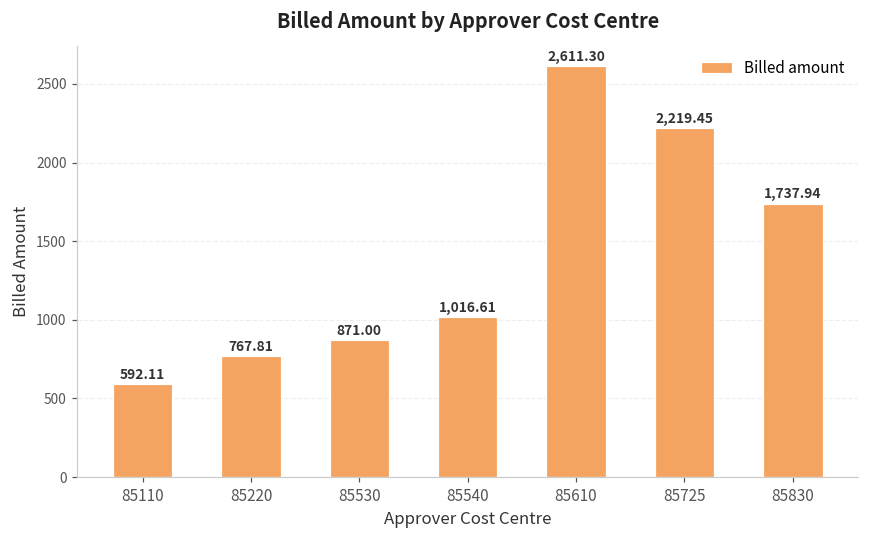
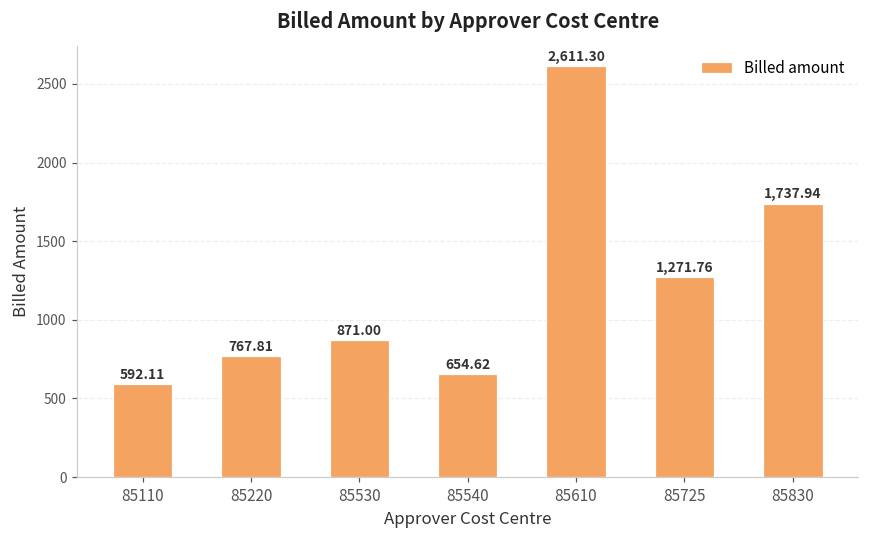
85540: 1,016.61 -> 654.62
85725: 2,219.45 -> 1,271.76
